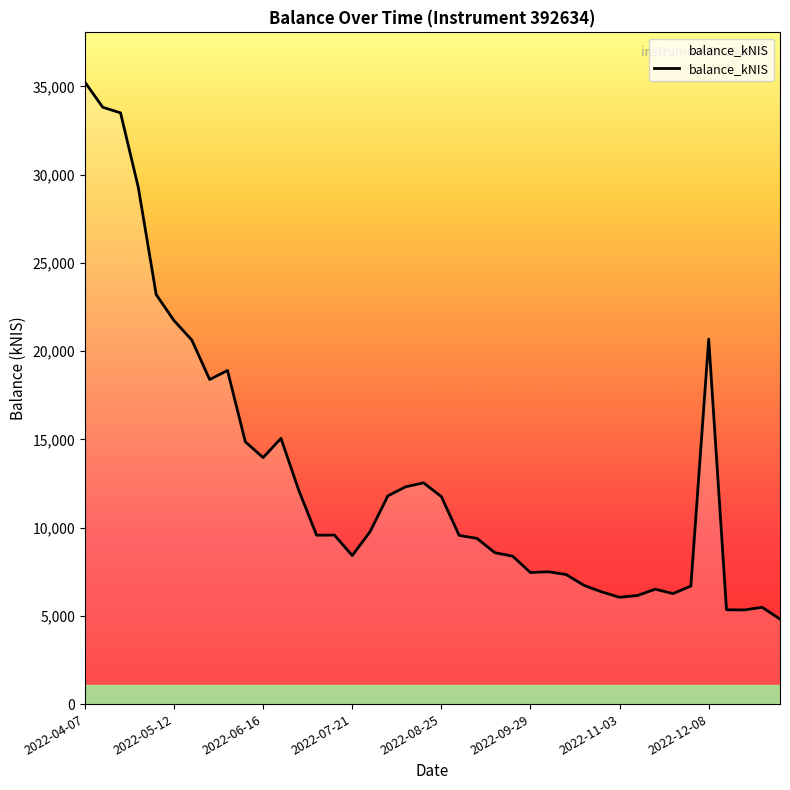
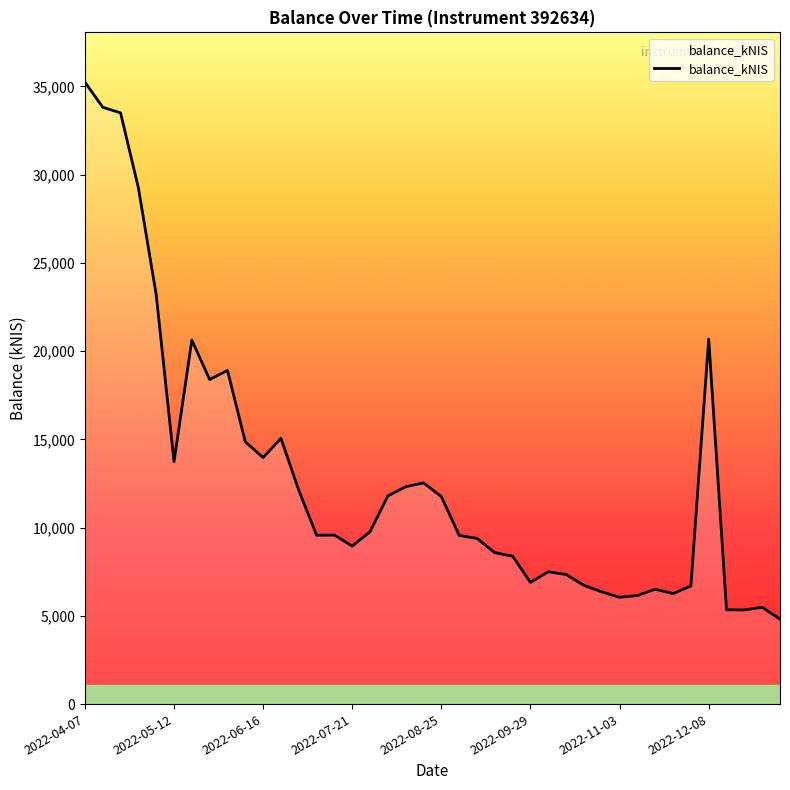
2022-05-12: 21,700 -> 13,700
2022-07-21: 8,400 -> 9,000
2022-09-29: 7,500 -> 6,900
